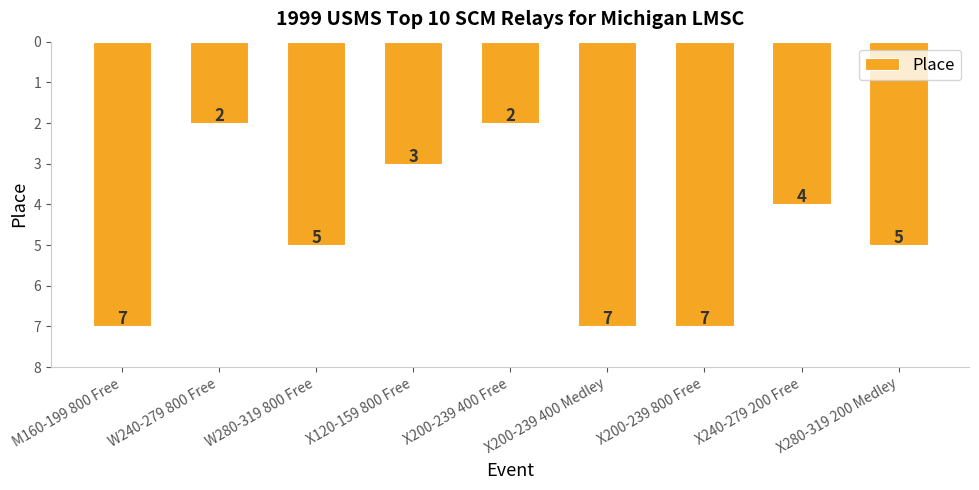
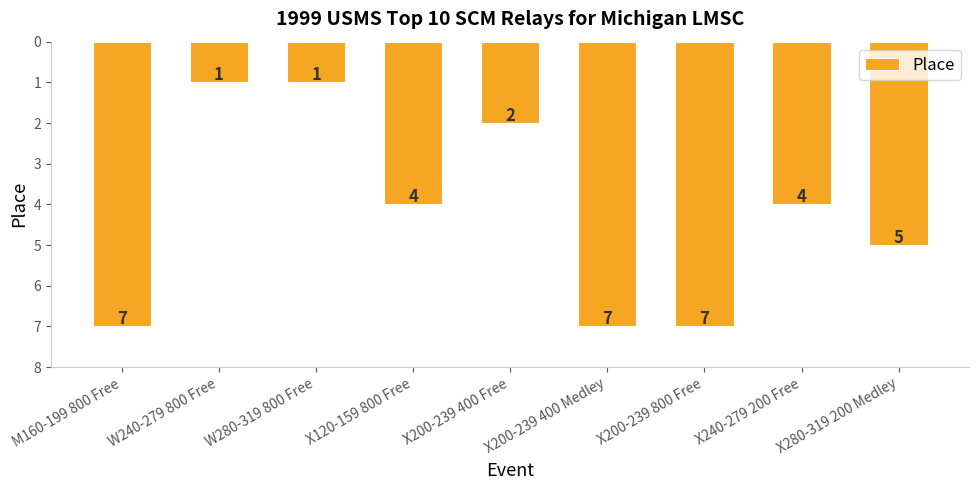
W240-279 800 Free: 2 -> 1
W280-319 800 Free: 5 -> 1
X120-159 800 Free: 3 -> 4
